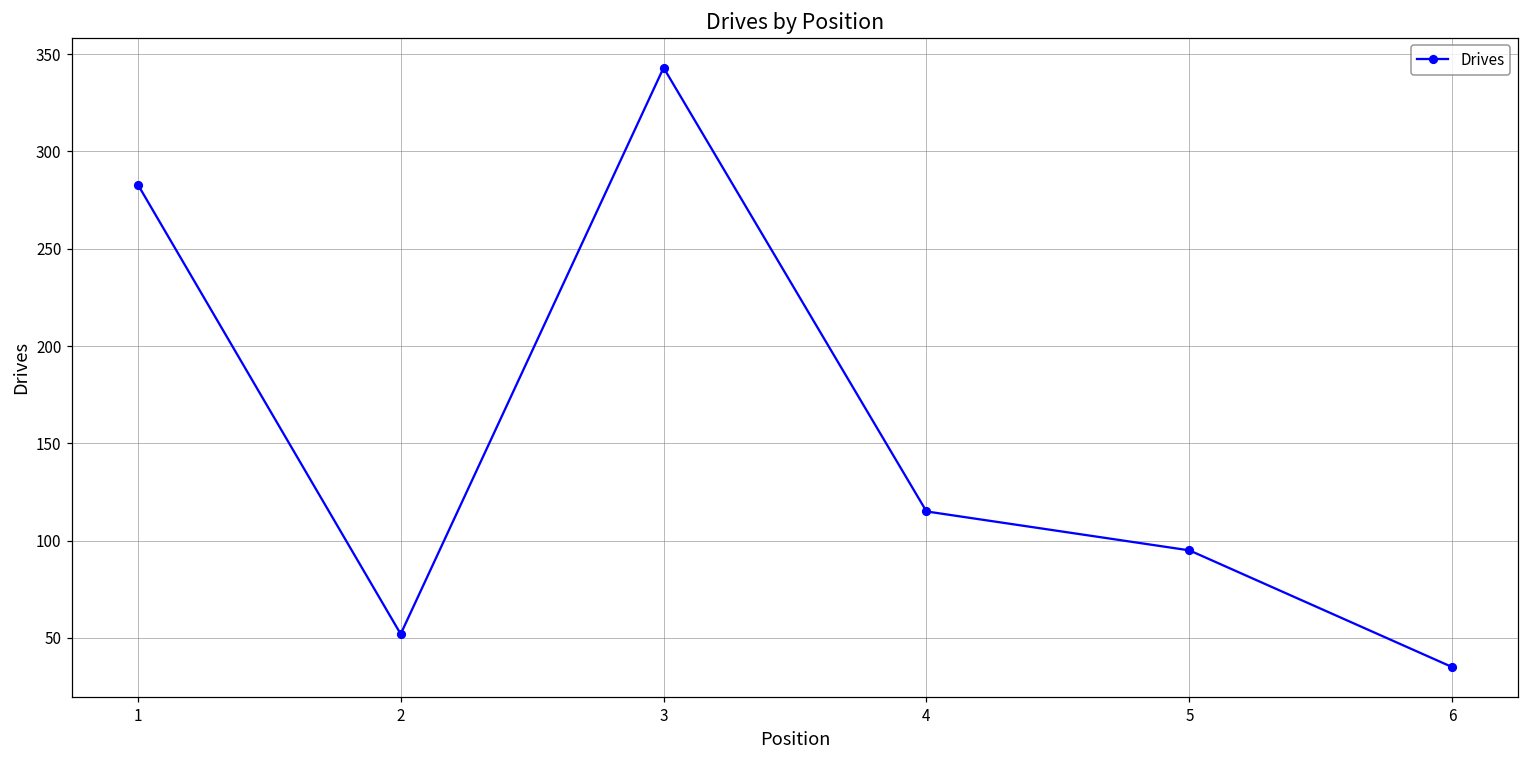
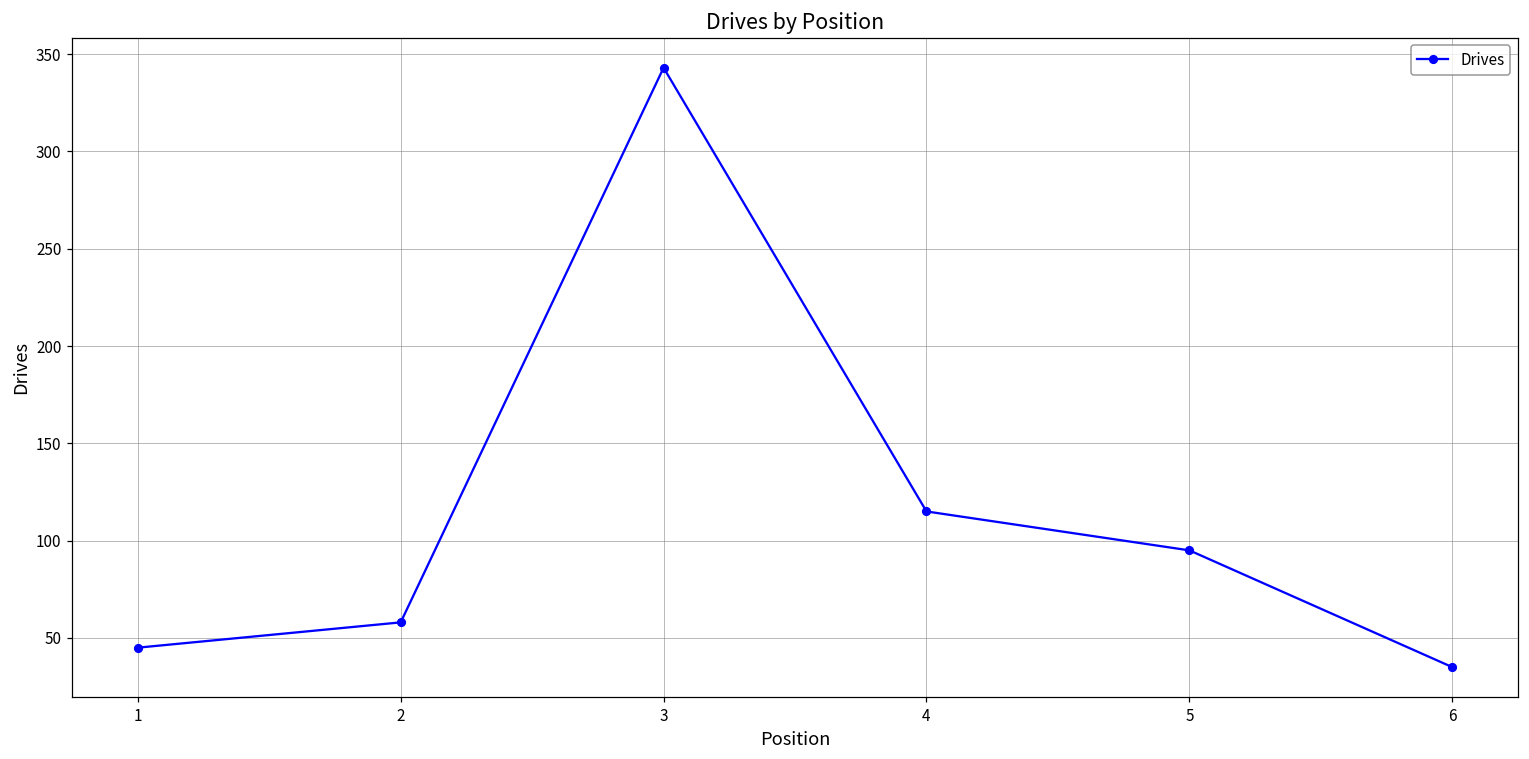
1: 283 -> 45
2: 52 -> 58
